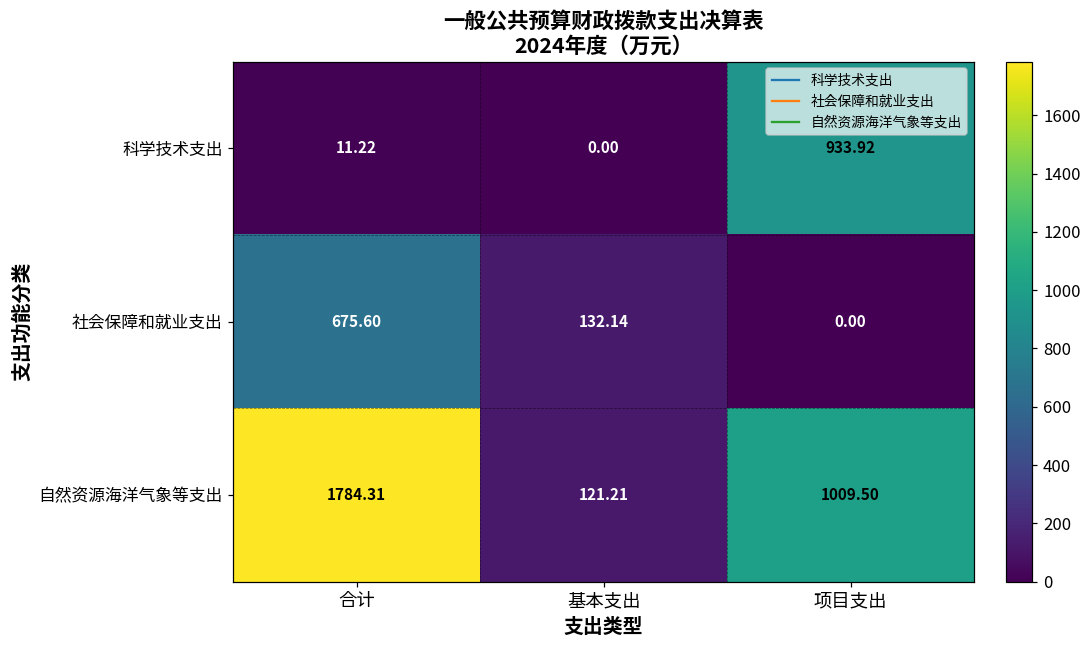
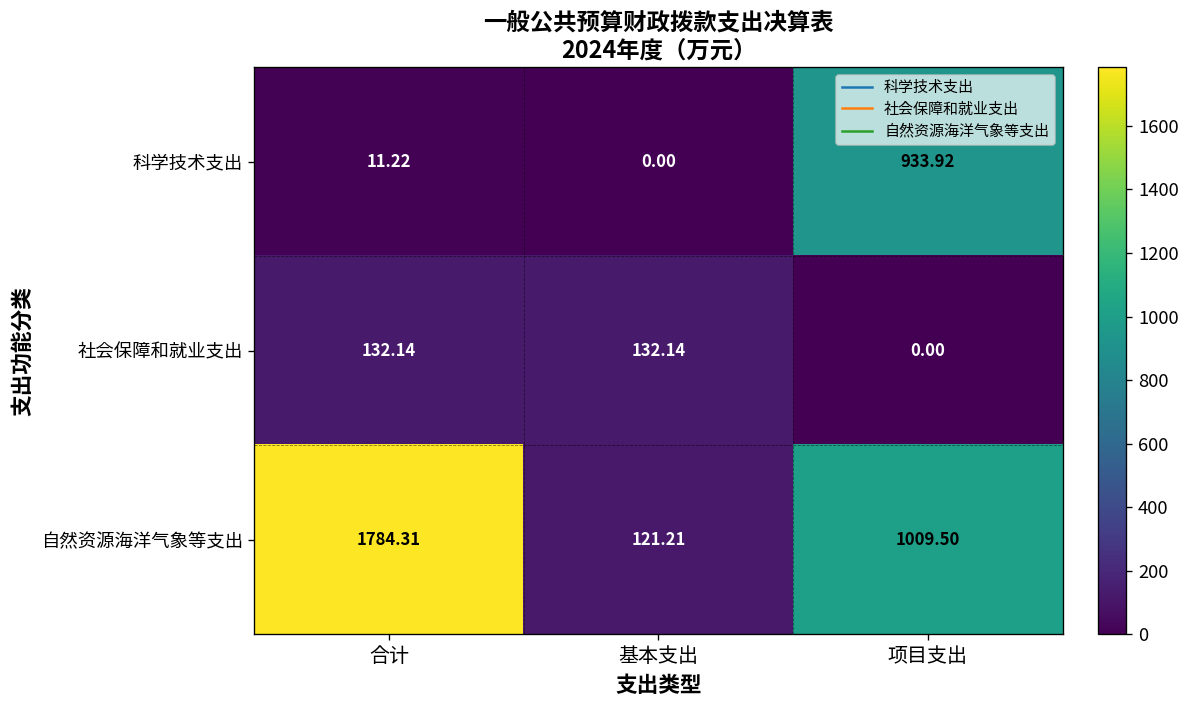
社会保障和就业支出, 合计: 675.60 -> 132.14
